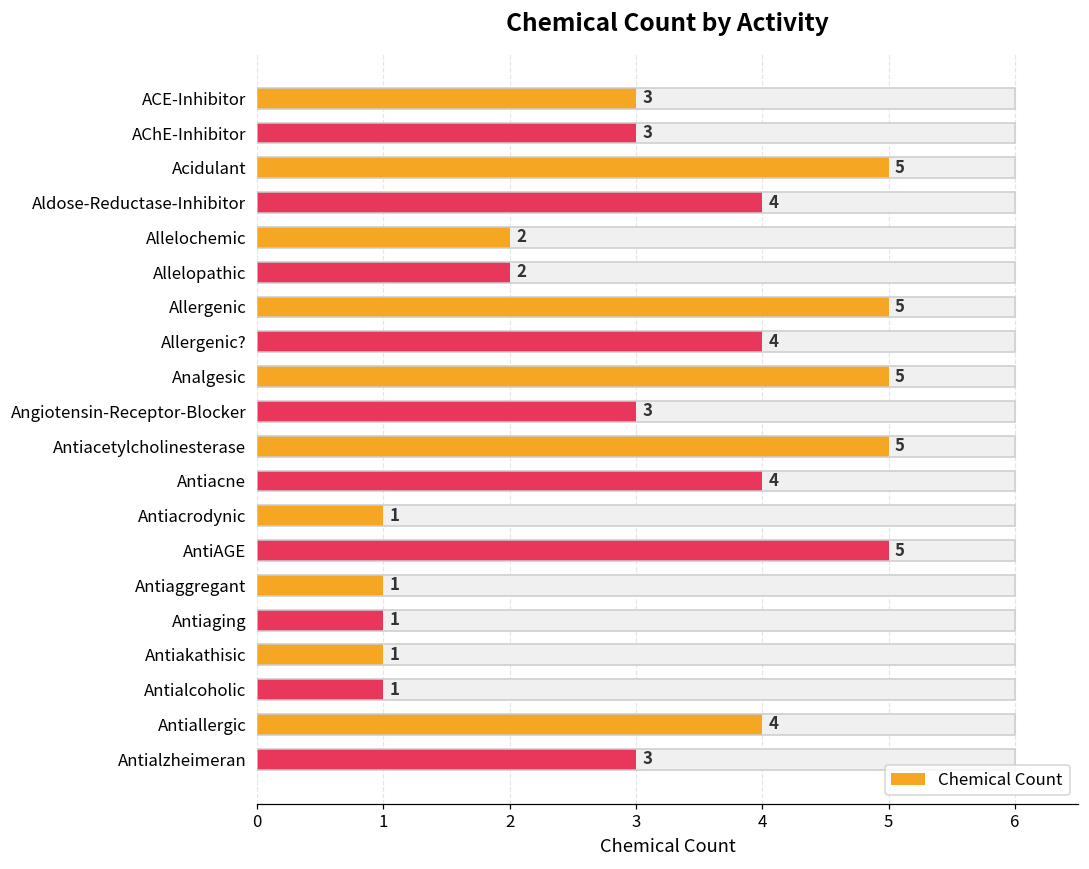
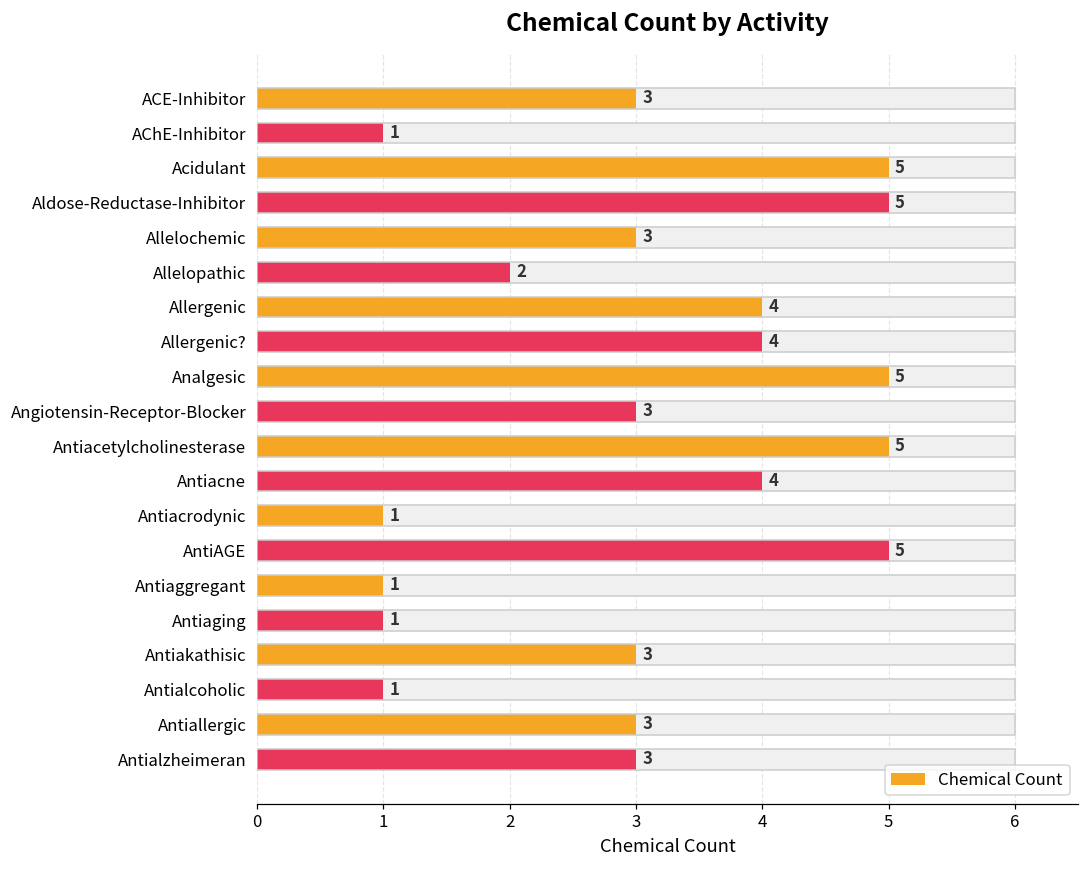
Chemical Count, AChE-Inhibitor: 3 -> 1
Chemical Count, Aldose-Reductase-Inhibitor: 4 -> 5
Chemical Count, Allelochemic: 2 -> 3
Chemical Count, Allergenic: 5 -> 4
Chemical Count, Antiakathisic: 1 -> 3
Chemical Count, Antiallergic: 4 -> 3
